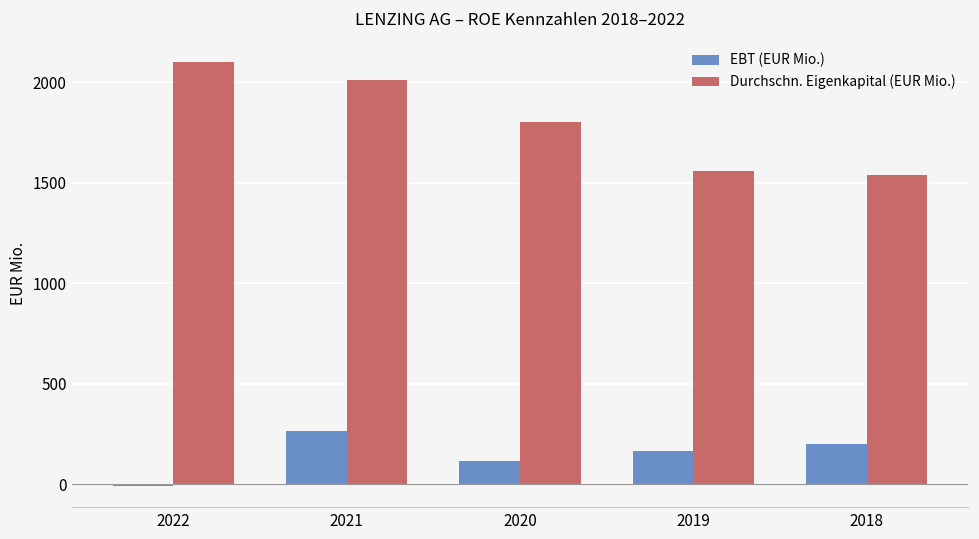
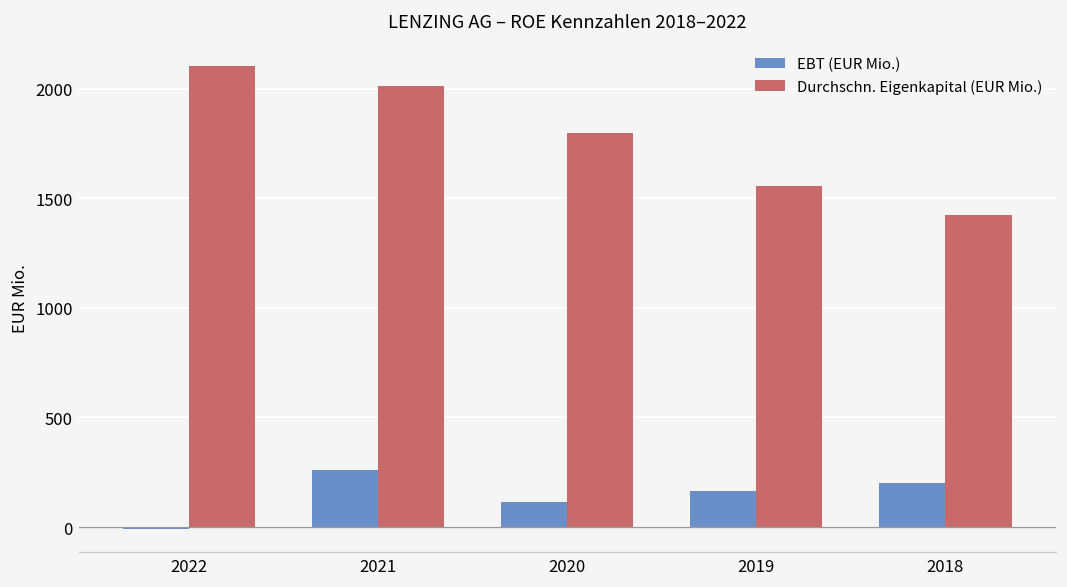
Durchschn. Eigenkapital (EUR Mio.), 2018: 1540 -> 1420
